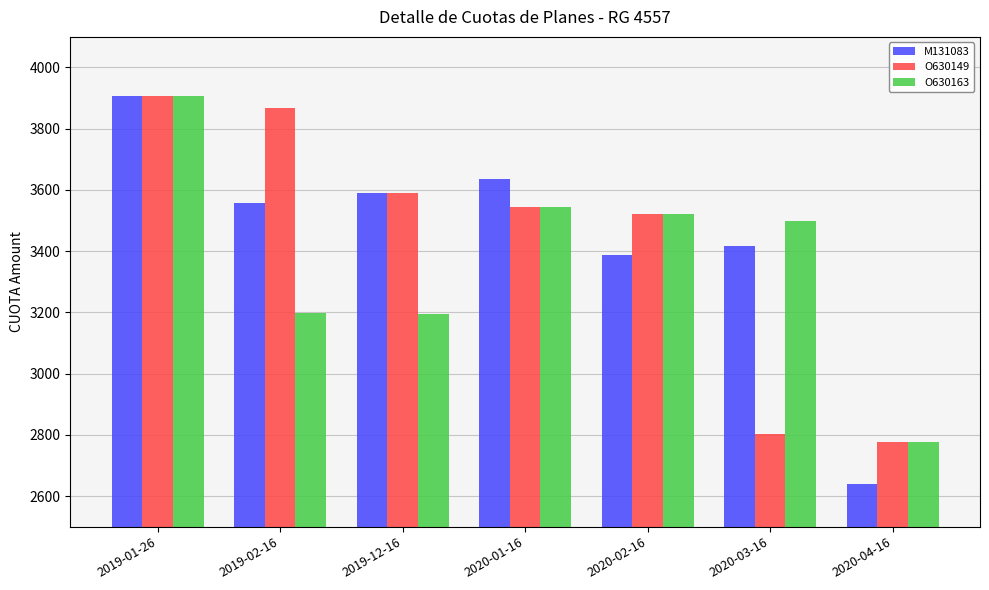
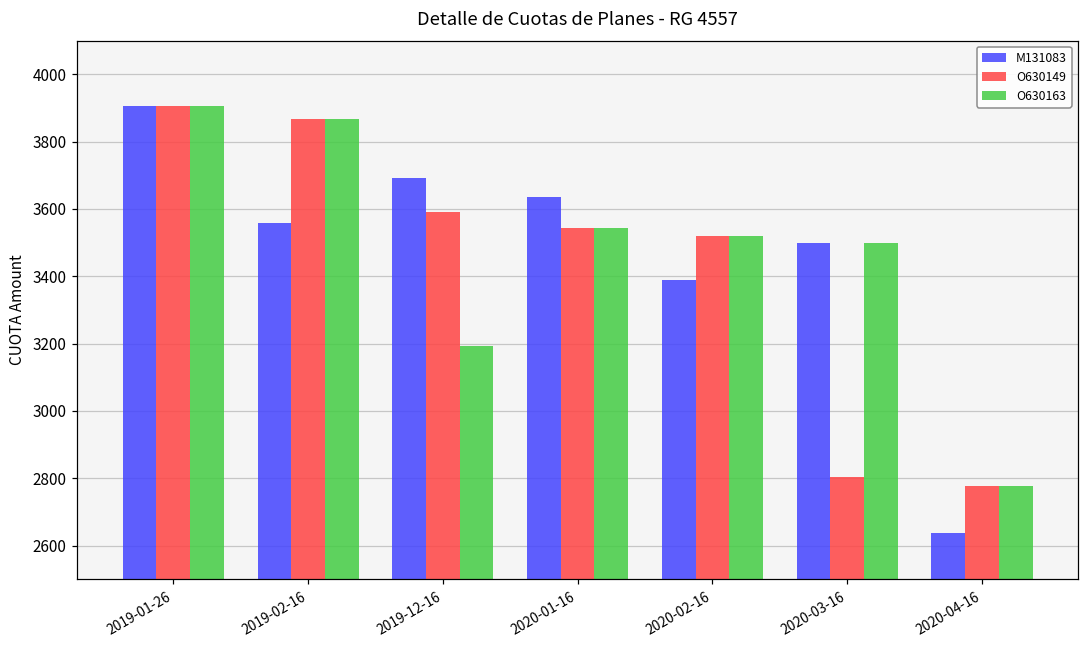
O630163, 2019-02-16: 3200 -> 3870
M131083, 2019-12-16: 3590 -> 3690
M131083, 2020-03-16: 3420 -> 3500
